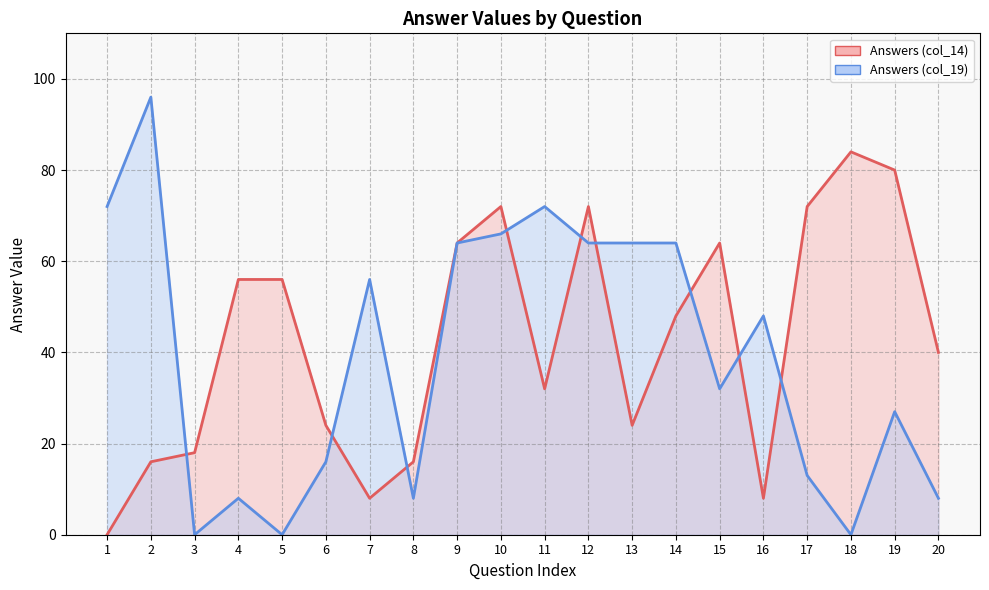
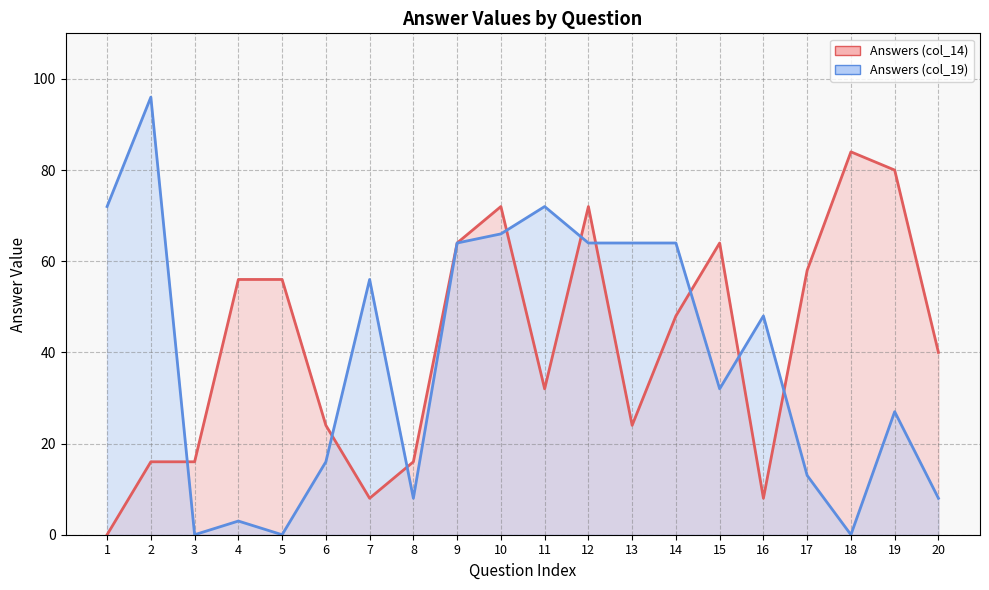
Answers (col_14), 3: 18 -> 16
Answers (col_19), 4: 8 -> 3
Answers (col_14), 17: 72 -> 58
